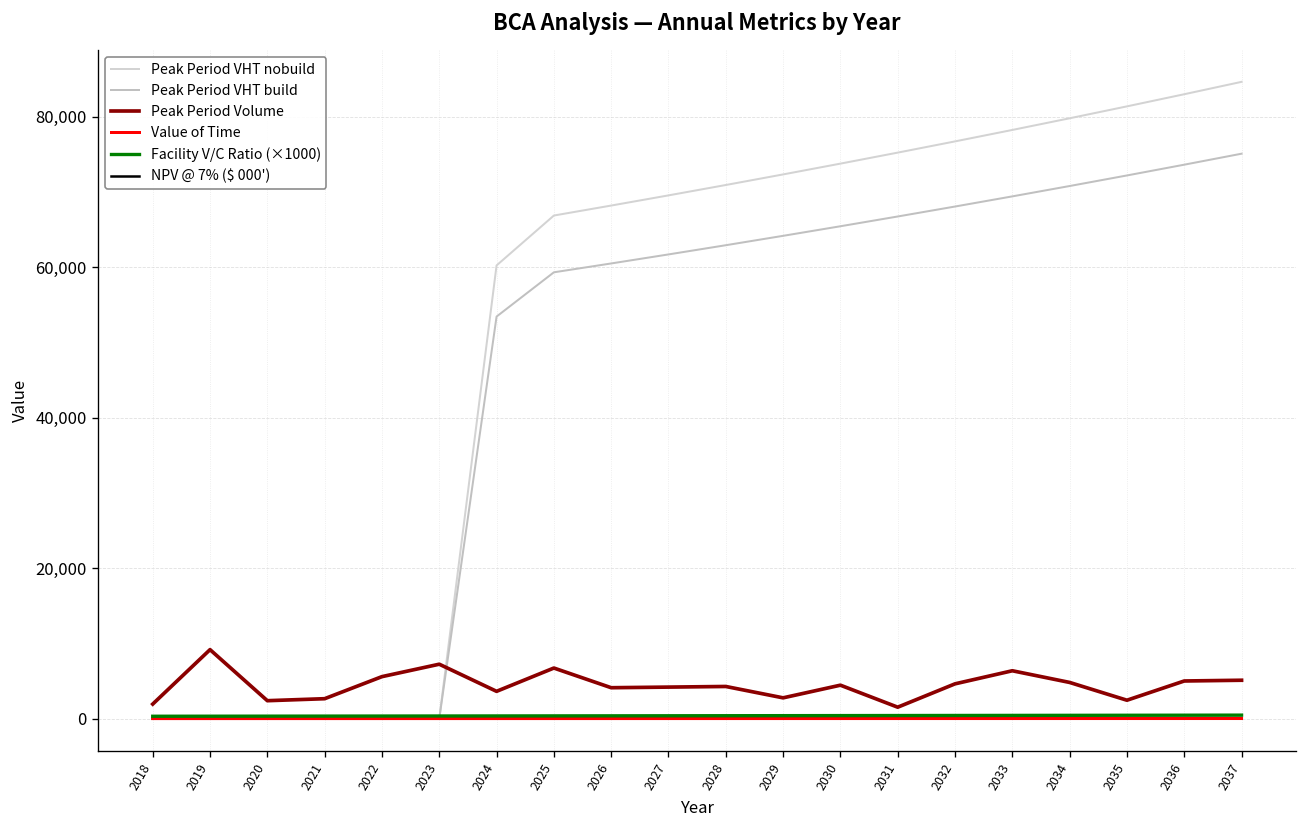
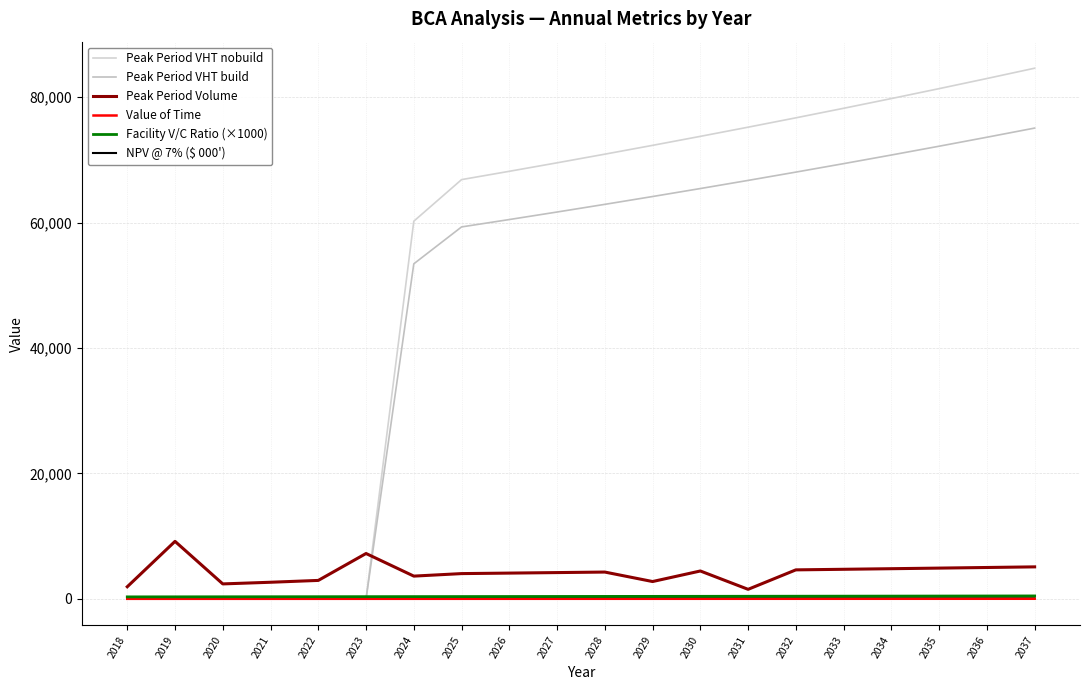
Peak Period Volume, 2022: 6,000 -> 3,000
Peak Period Volume, 2025: 7,000 -> 4,000
Peak Period Volume, 2033: 6,000 -> 5,000
Peak Period Volume, 2035: 2,000 -> 5,000
